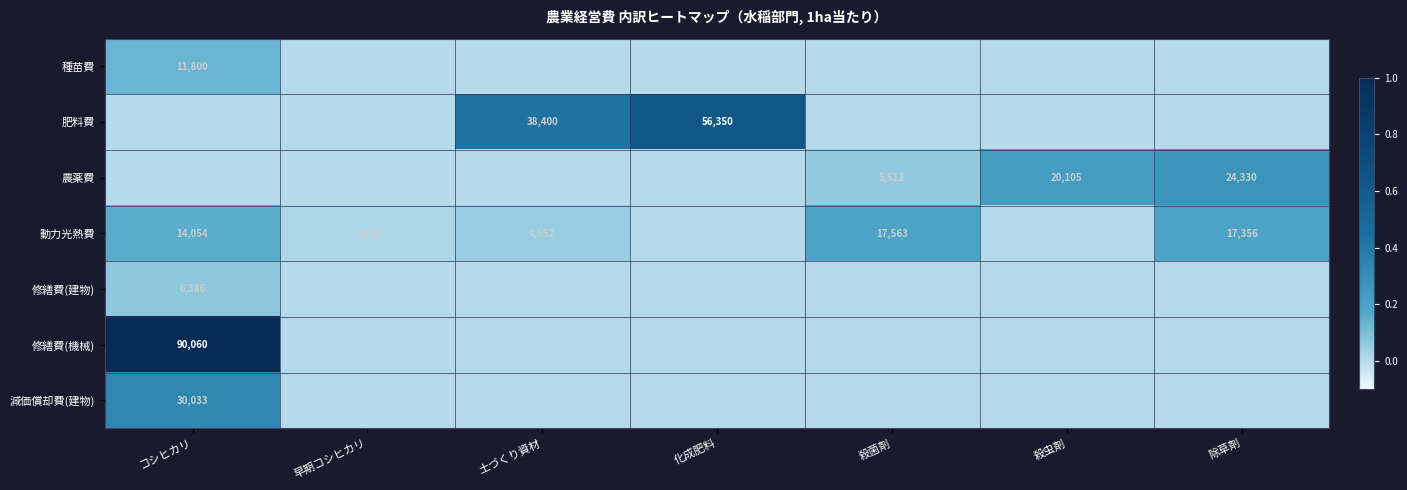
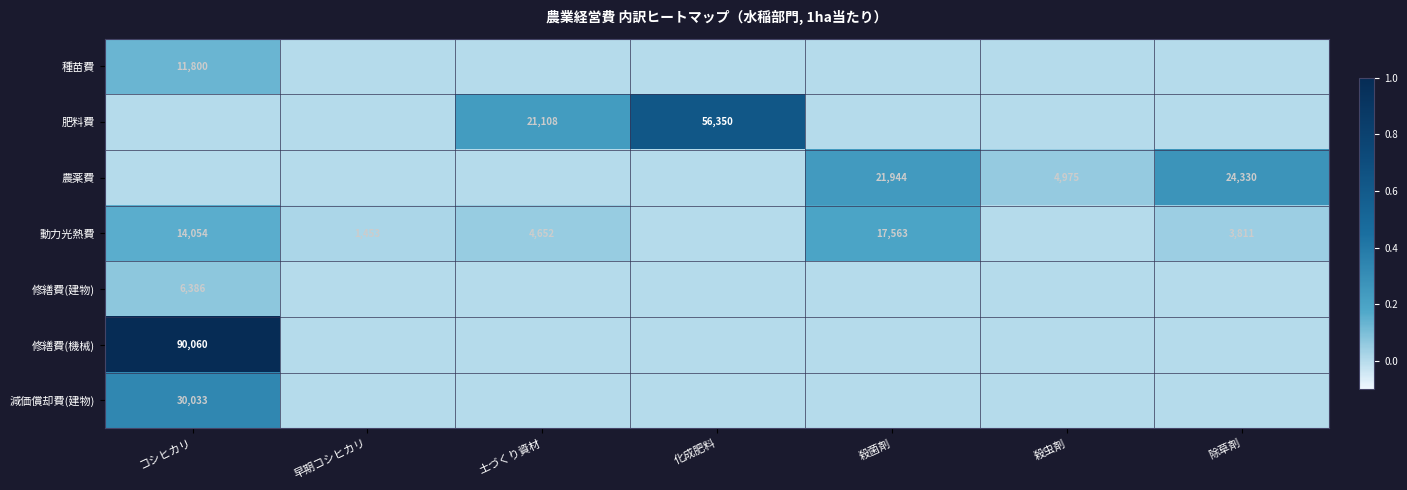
肥料費, 土づくり資材: 38,400 -> 21,108
農薬費, 殺菌剤: 5,512 -> 21,944
農薬費, 殺虫剤: 20,105 -> 4,975
動力光熱費, 除草剤: 17,356 -> 3,811
